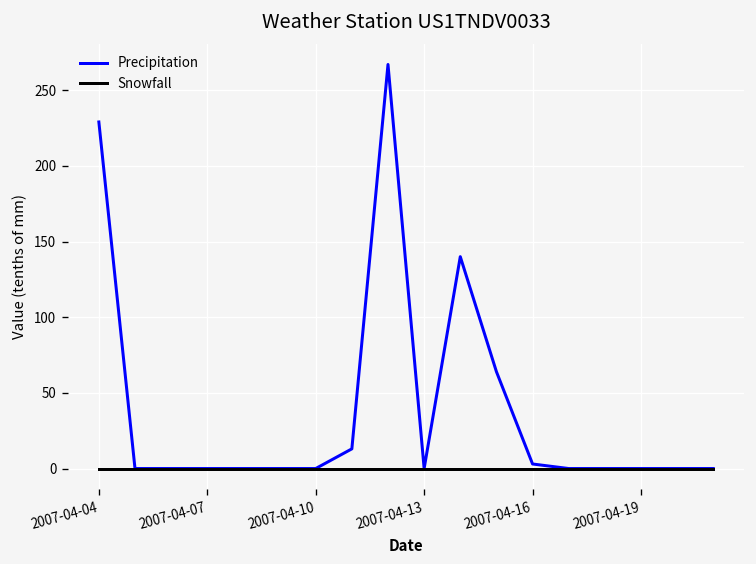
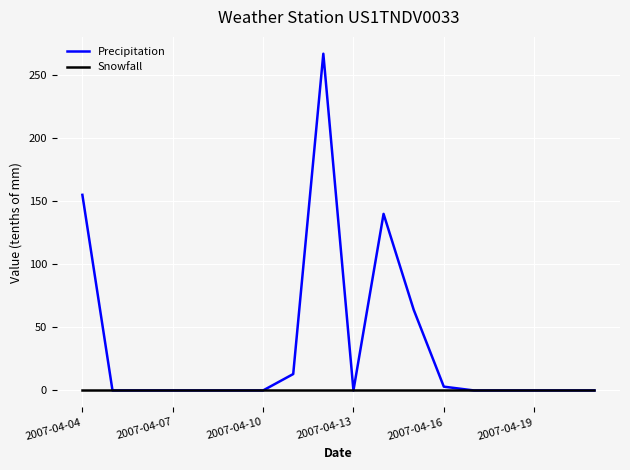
Precipitation, 2007-04-04: 229 -> 155
